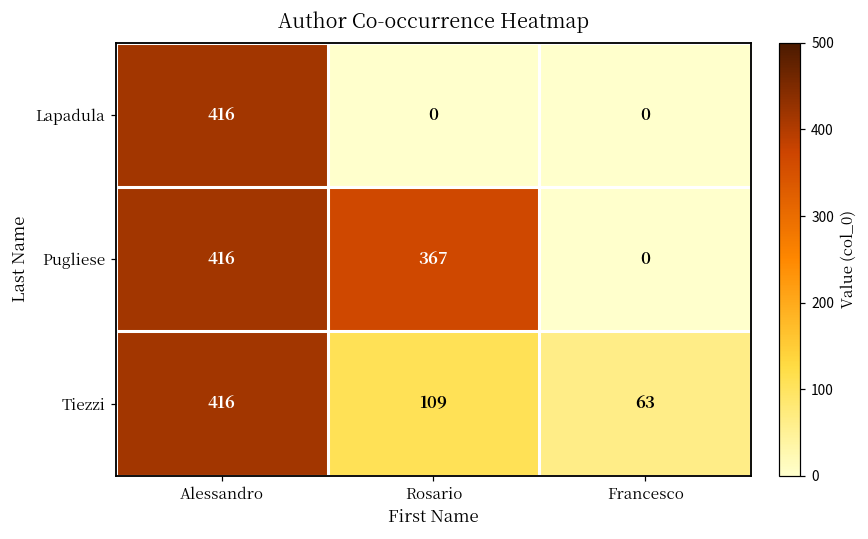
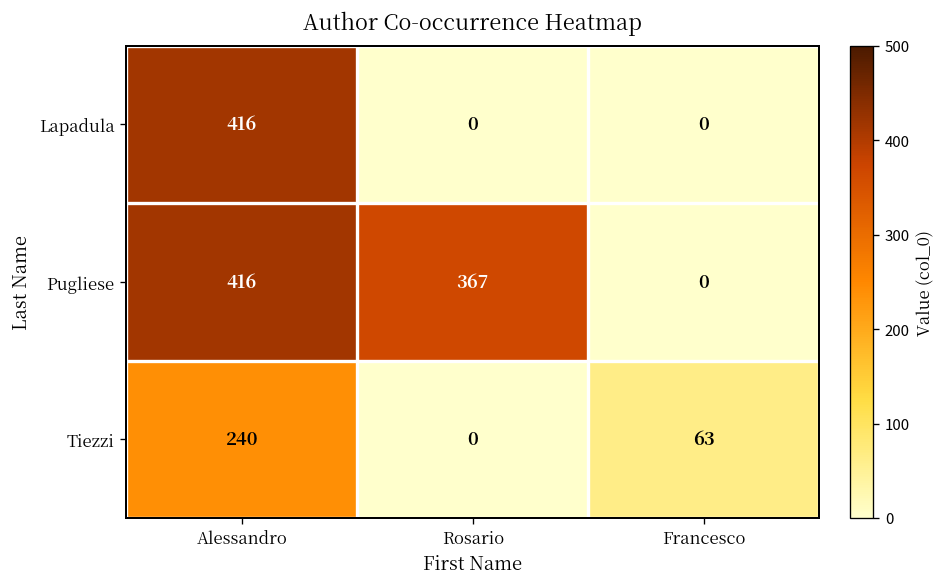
Tiezzi, Alessandro: 416 -> 240
Tiezzi, Rosario: 109 -> 0
